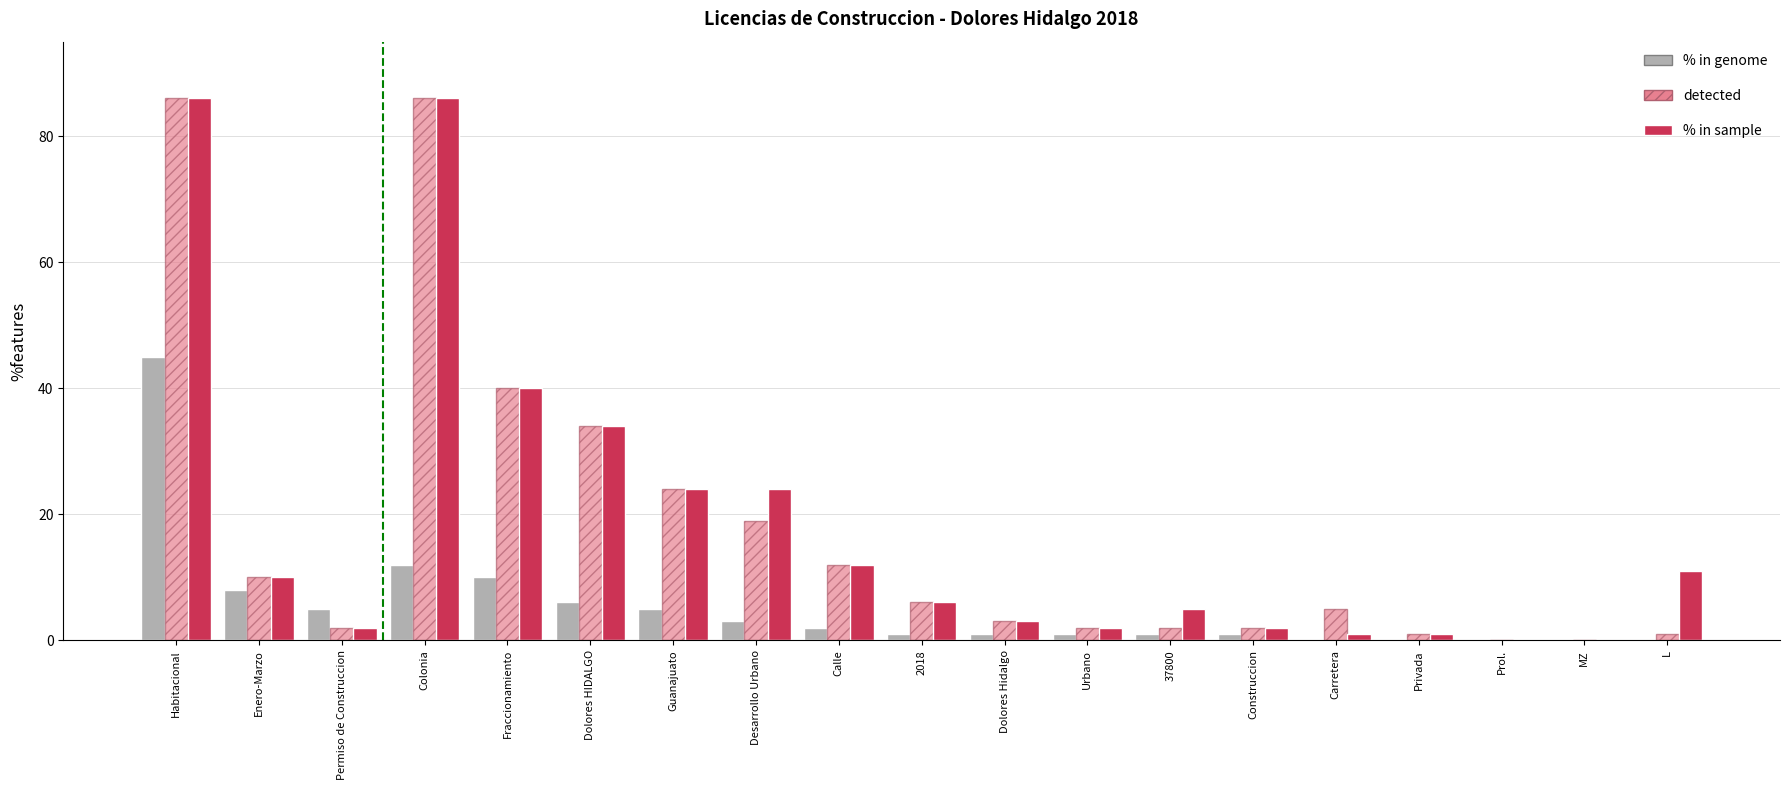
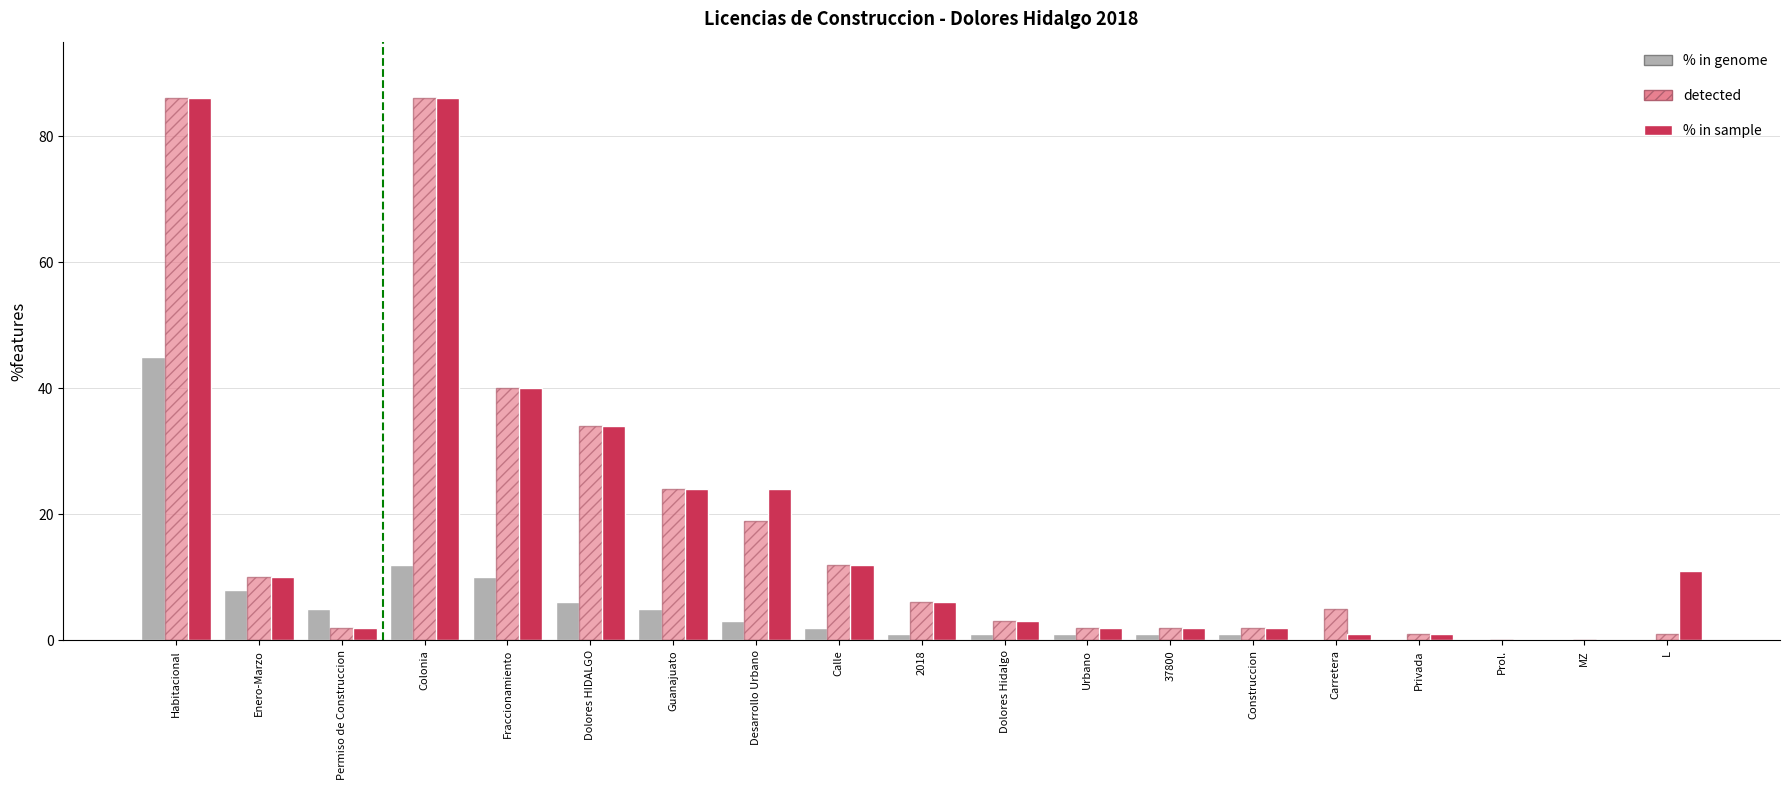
% in sample, 37800: 5 -> 2
